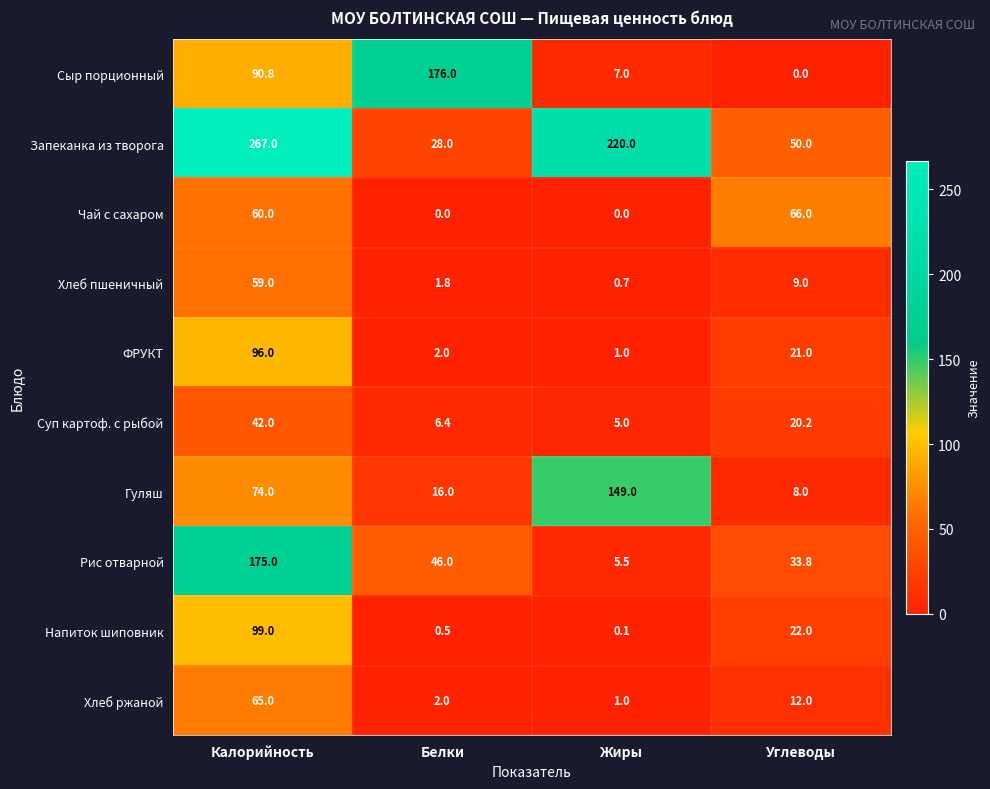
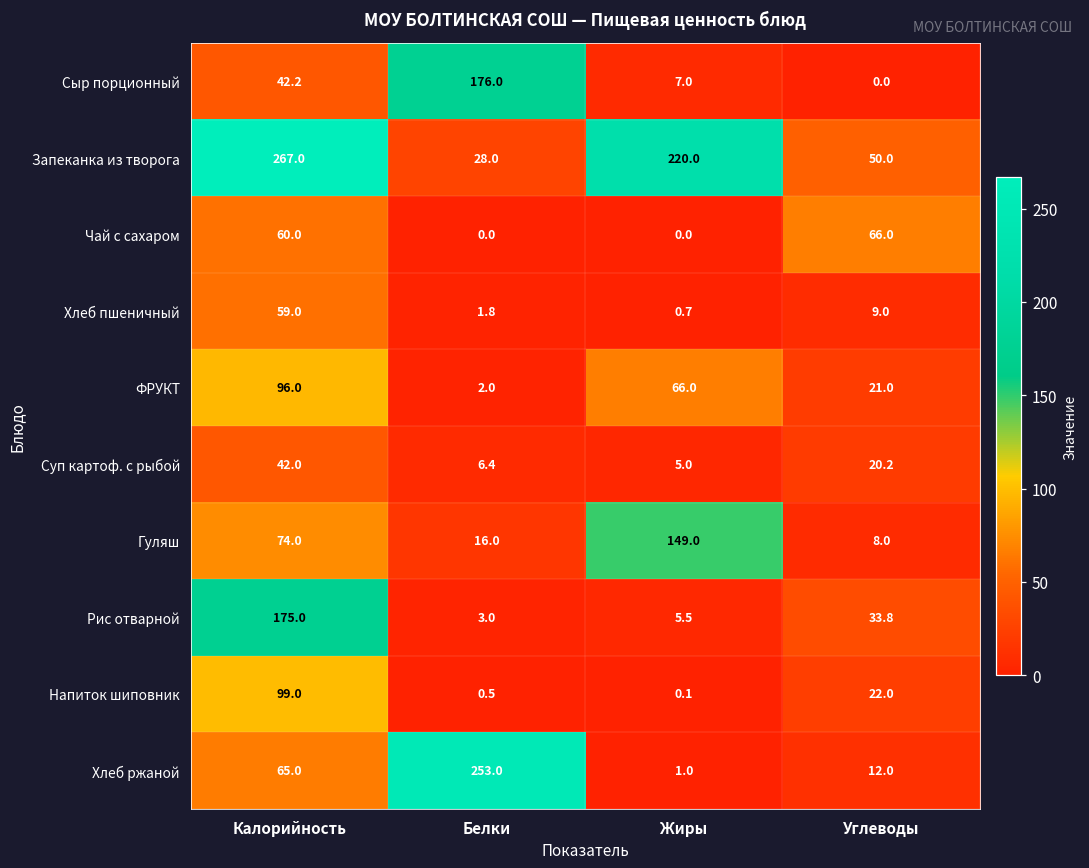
Сыр порционный, Калорийность: 90.8 -> 42.2
ФРУКТ, Жиры: 1.0 -> 66.0
Рис отварной, Белки: 46.0 -> 3.0
Хлеб ржаной, Белки: 2.0 -> 253.0
